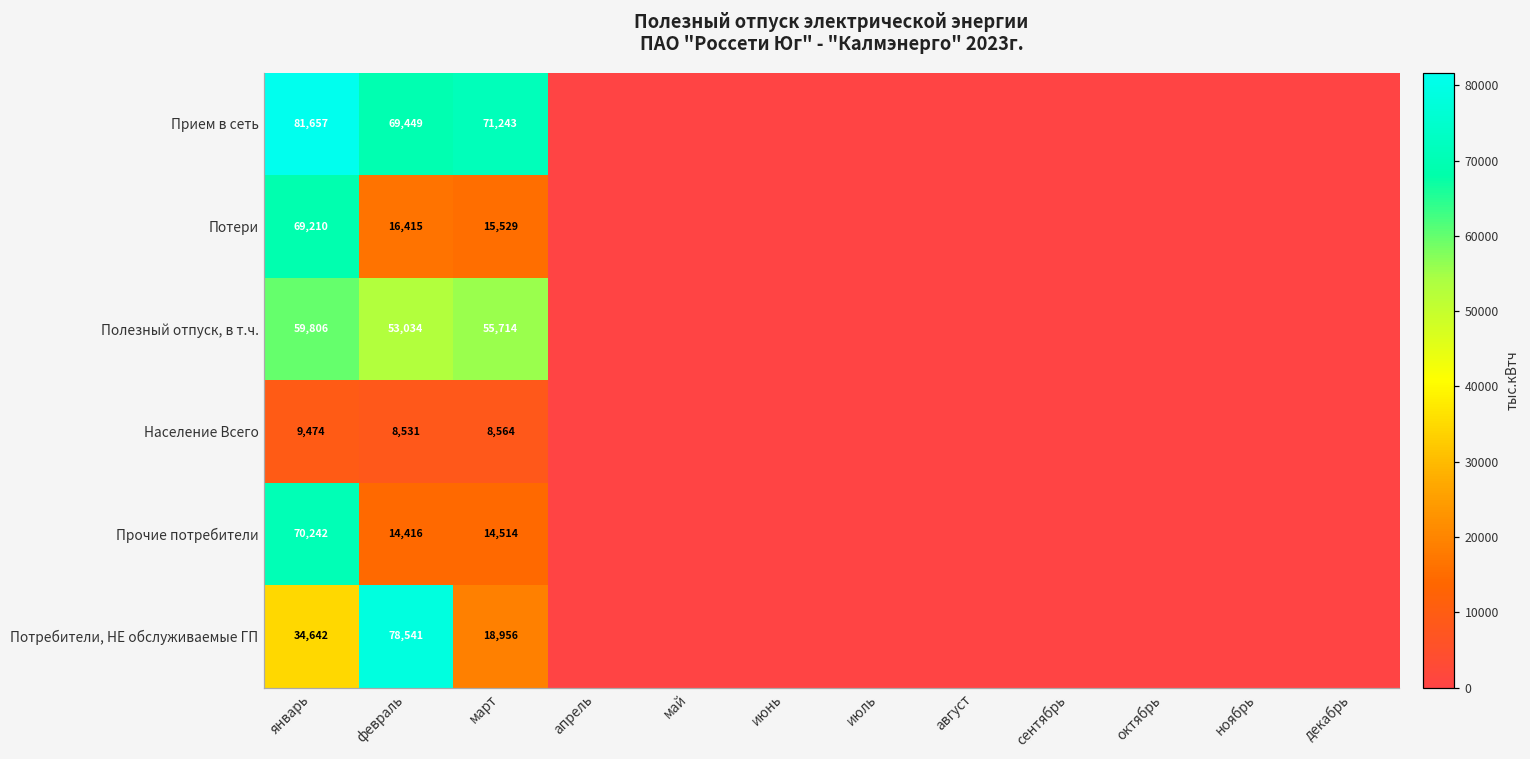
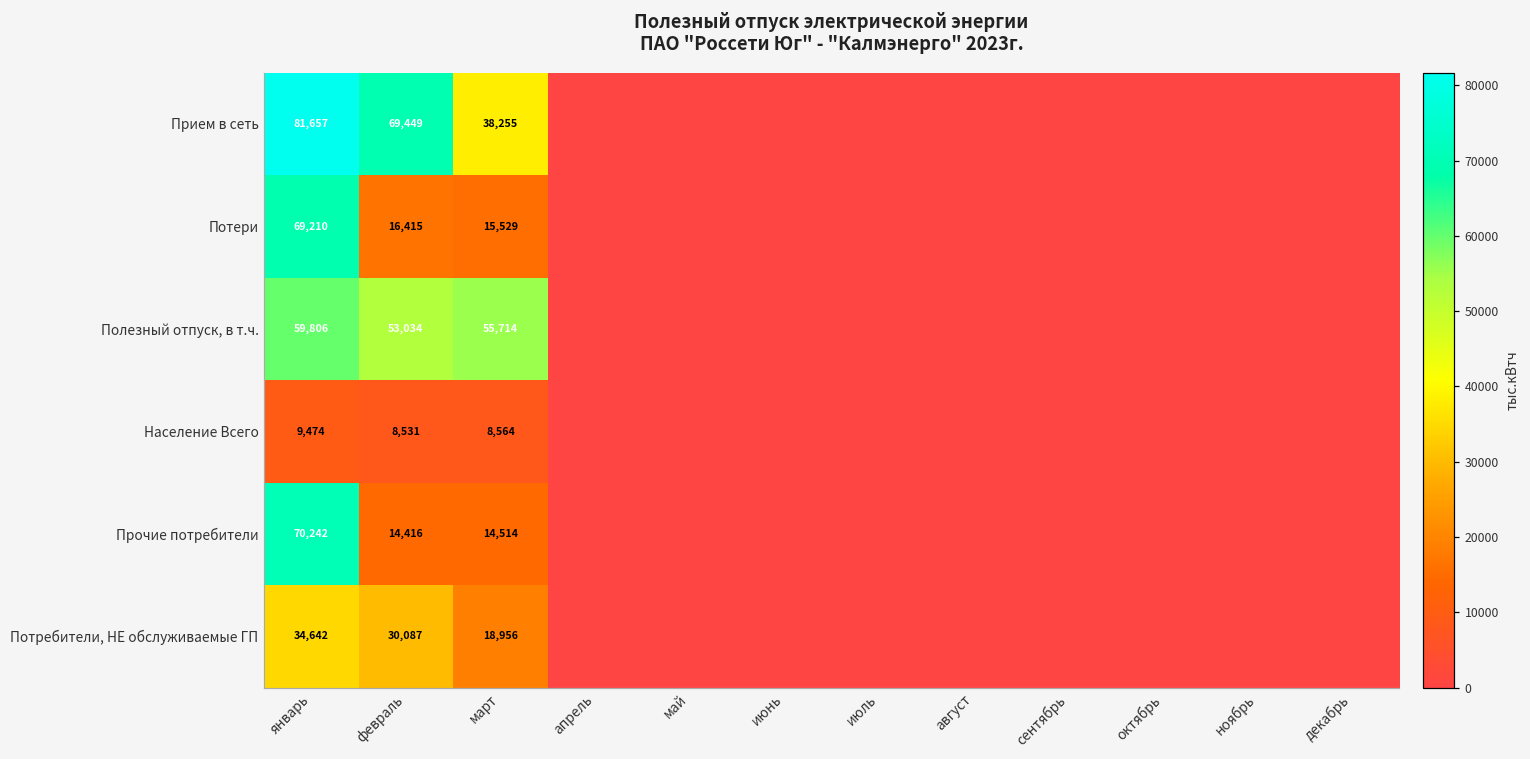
Прием в сеть, март: 71,243 -> 38,255
Потребители, НЕ обслуживаемые ГП, февраль: 78,541 -> 30,087
